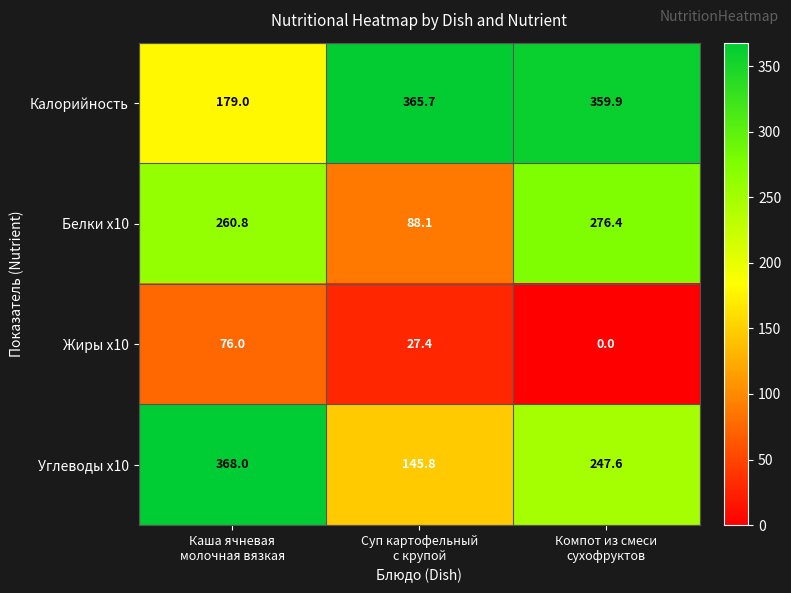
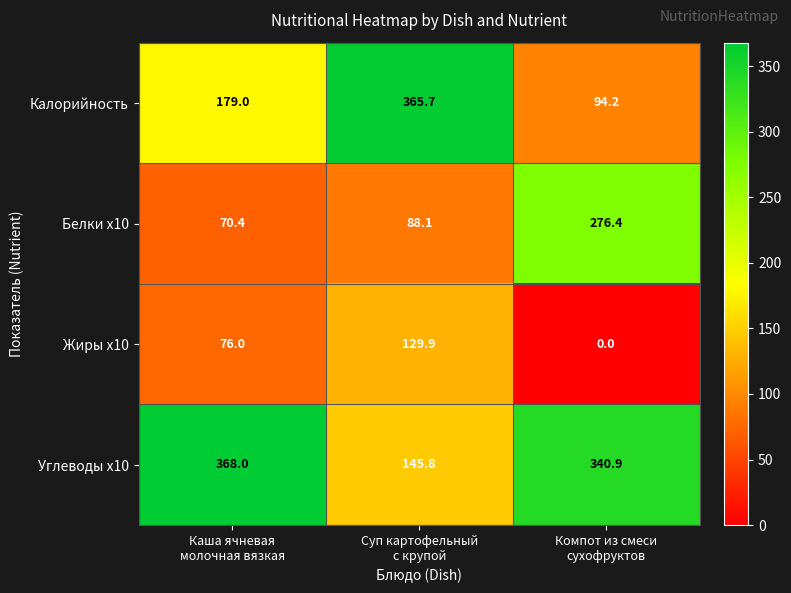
Калорийность, Компот из смеси сухофруктов: 359.9 -> 94.2
Белки x10, Каша ячневая молочная вязкая: 260.8 -> 70.4
Жиры x10, Суп картофельный с крупой: 27.4 -> 129.9
Углеводы x10, Компот из смеси сухофруктов: 247.6 -> 340.9
